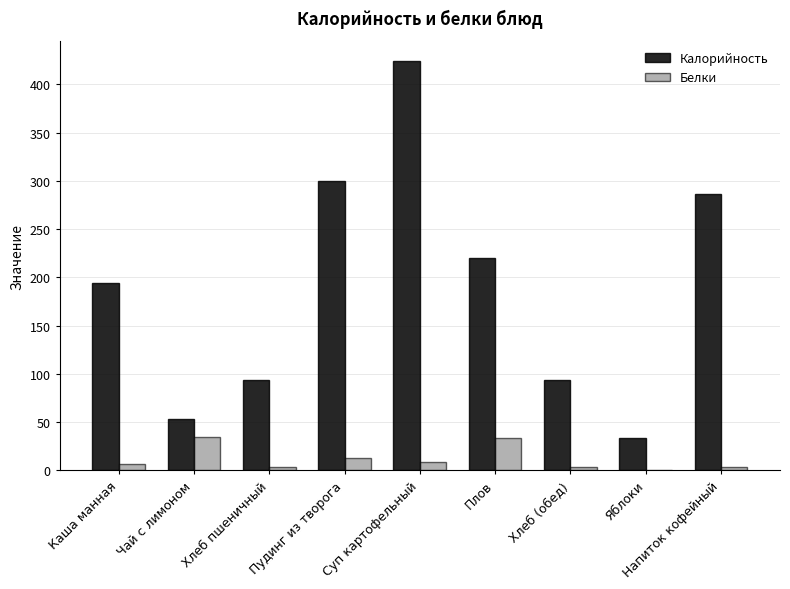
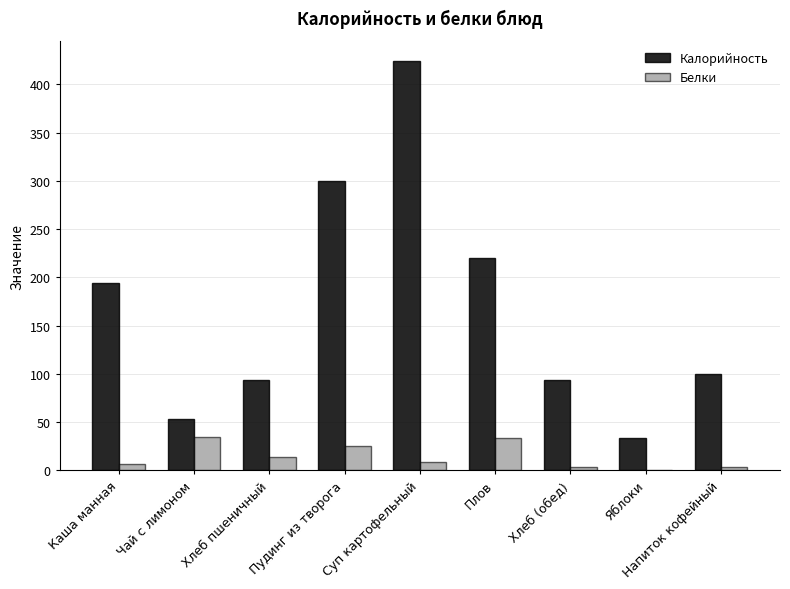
Белки, Хлеб пшеничный: 0 -> 10
Белки, Пудинг из творога: 10 -> 30
Калорийность, Напиток кофейный: 290 -> 100
